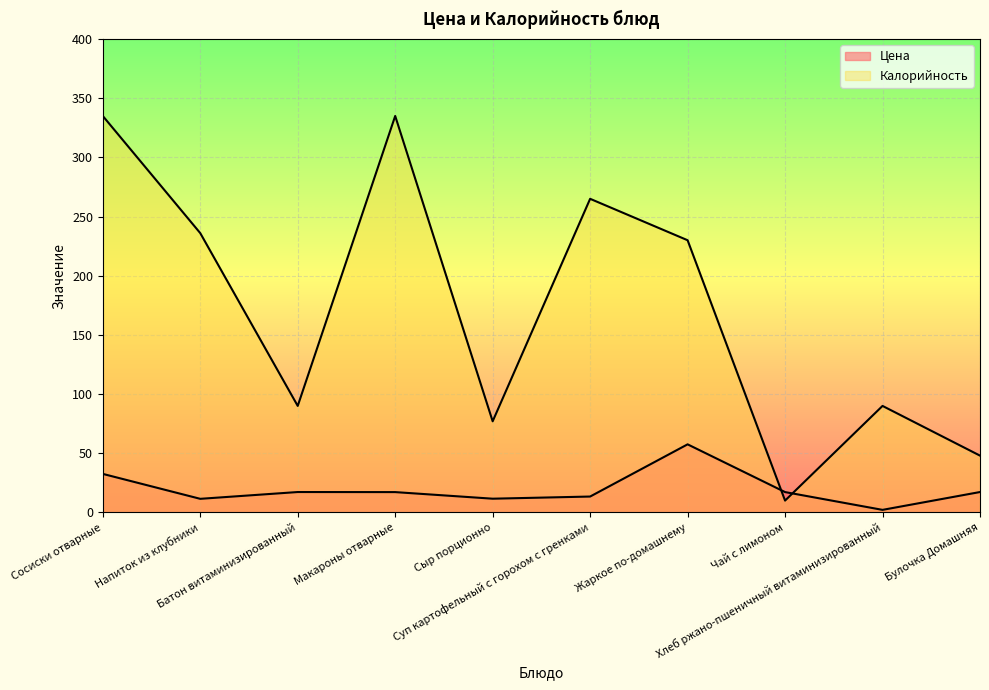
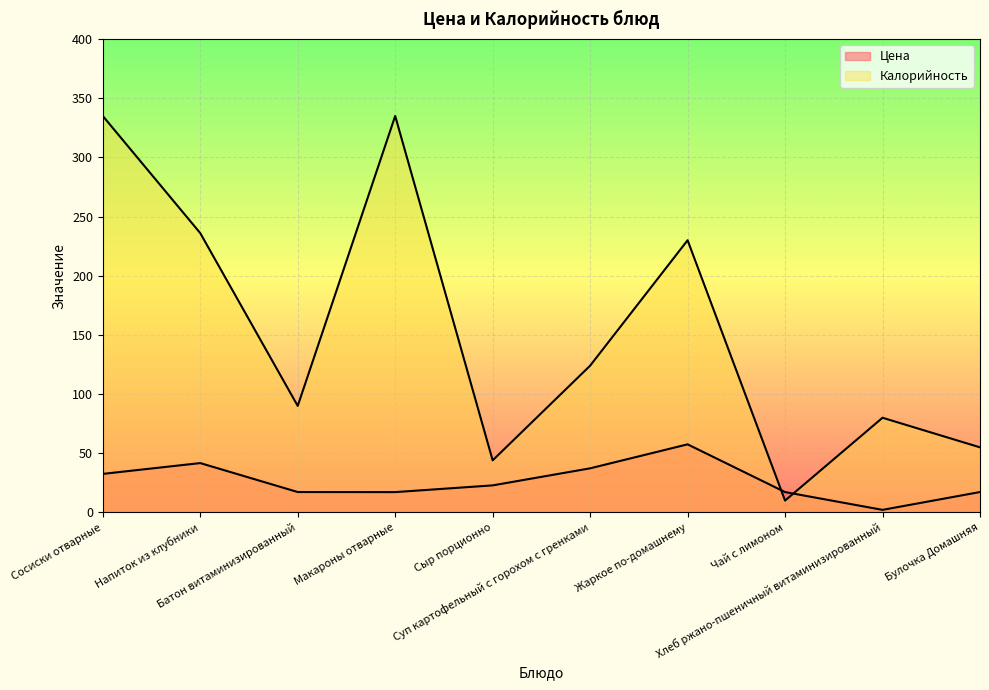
Цена, Напиток из клубники: 12 -> 42
Цена, Сыр порционно: 12 -> 23
Калорийность, Сыр порционно: 77 -> 44
Цена, Суп картофельный с горохом с гренками: 13 -> 37
Калорийность, Суп картофельный с горохом с гренками: 265 -> 124
Калорийность, Хлеб ржано-пшеничный витаминизированный: 90 -> 80
Калорийность, Булочка Домашняя: 48 -> 55
